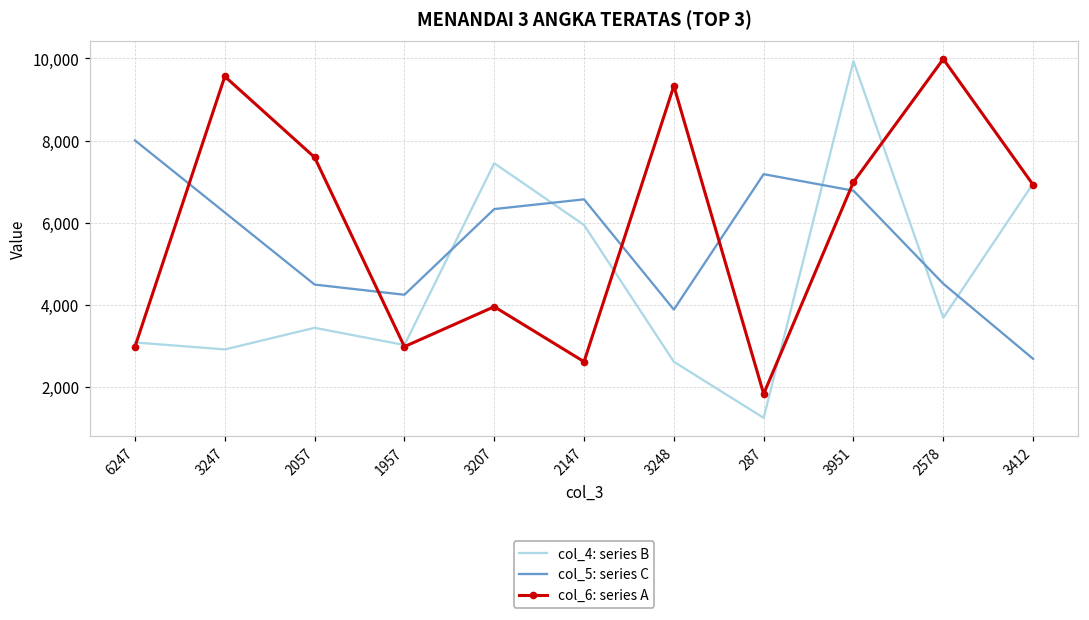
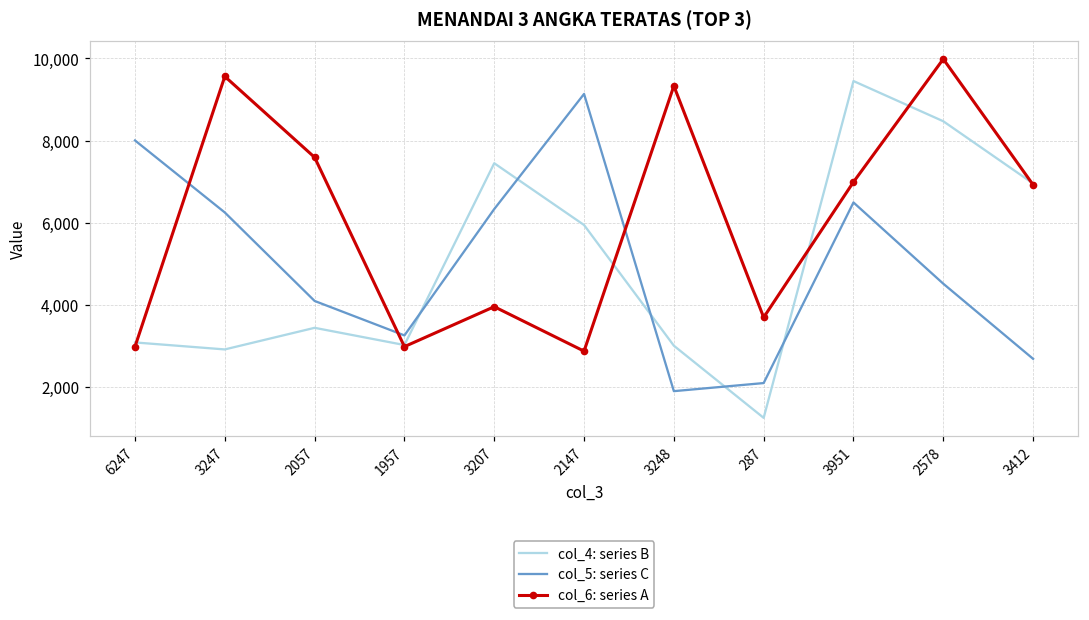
col_5: series C, 2057: 4,500 -> 4,100
col_5: series C, 1957: 4,200 -> 3,300
col_5: series C, 2147: 6,600 -> 9,100
col_6: series A, 2147: 2,600 -> 2,900
col_4: series B, 3248: 2,600 -> 3,000
col_5: series C, 3248: 3,900 -> 1,900
col_5: series C, 287: 7,200 -> 2,100
col_6: series A, 287: 1,800 -> 3,700
col_4: series B, 3951: 9,900 -> 9,500
col_5: series C, 3951: 6,800 -> 6,500
col_4: series B, 2578: 3,700 -> 8,500
